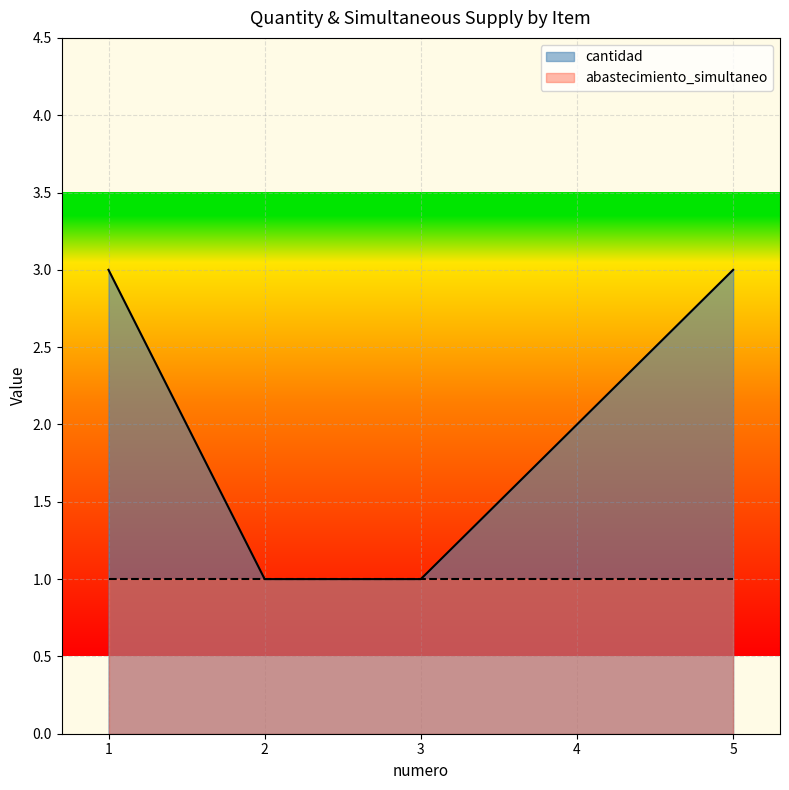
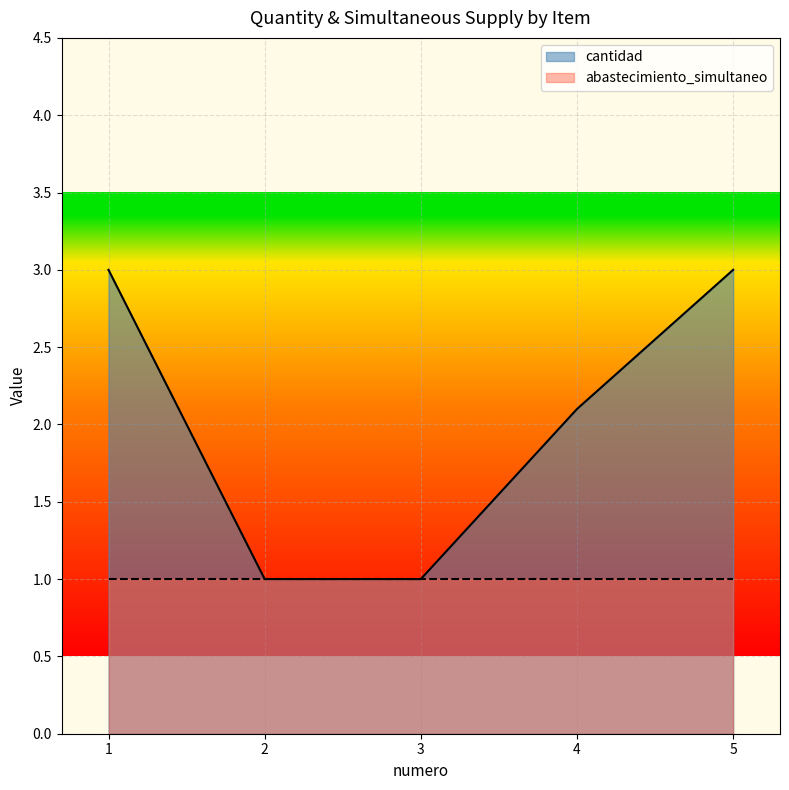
cantidad, 4: 2.0 -> 2.1
